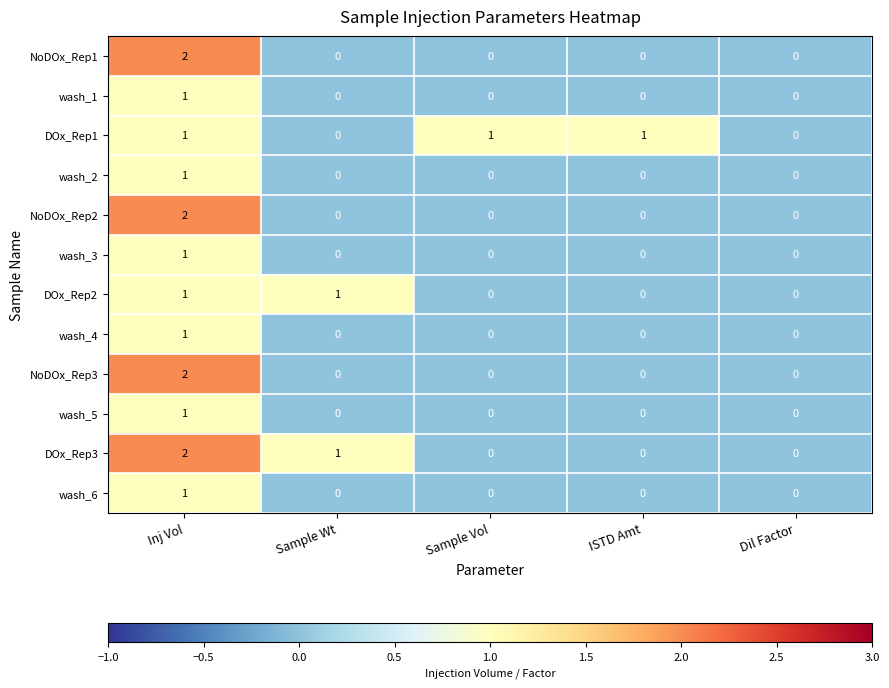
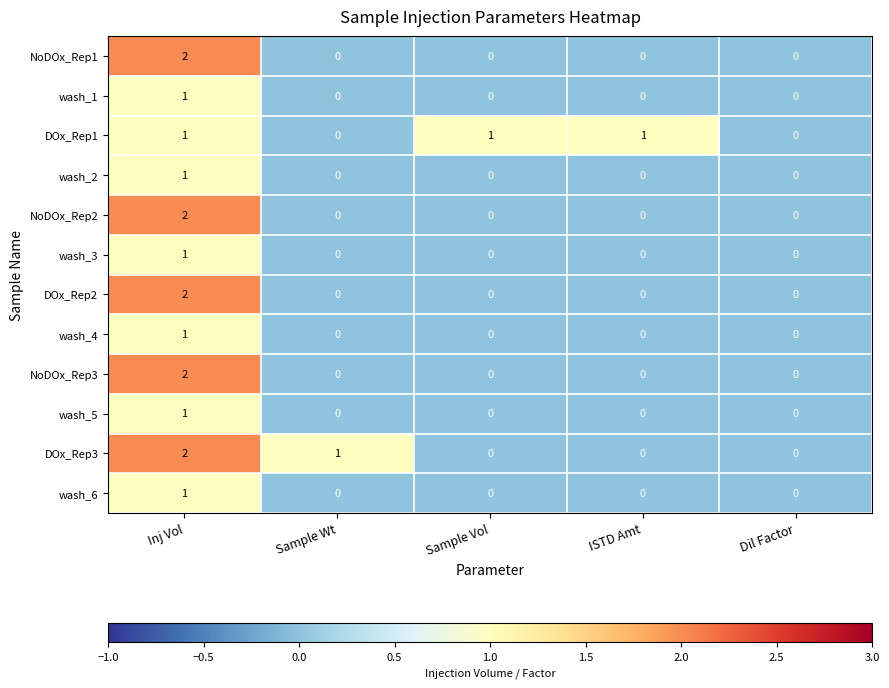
DOx_Rep2, Inj Vol: 1 -> 2
DOx_Rep2, Sample Wt: 1 -> 0
